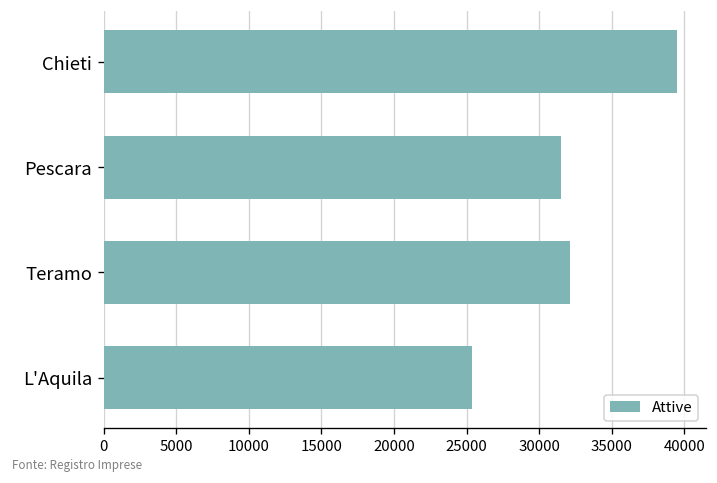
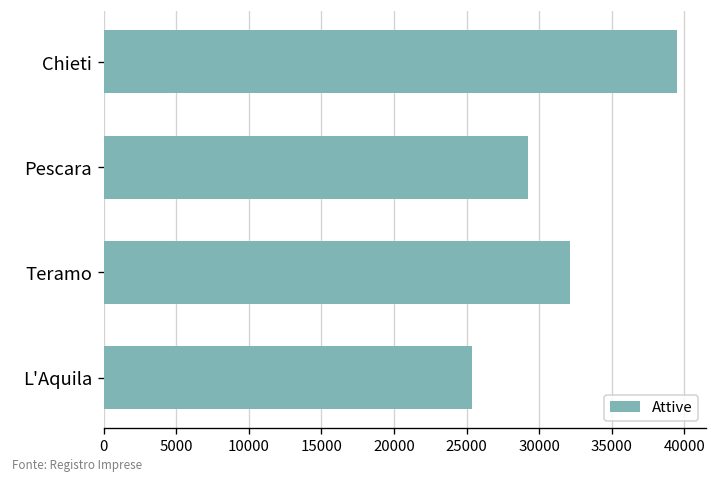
Pescara: 31500 -> 29200
